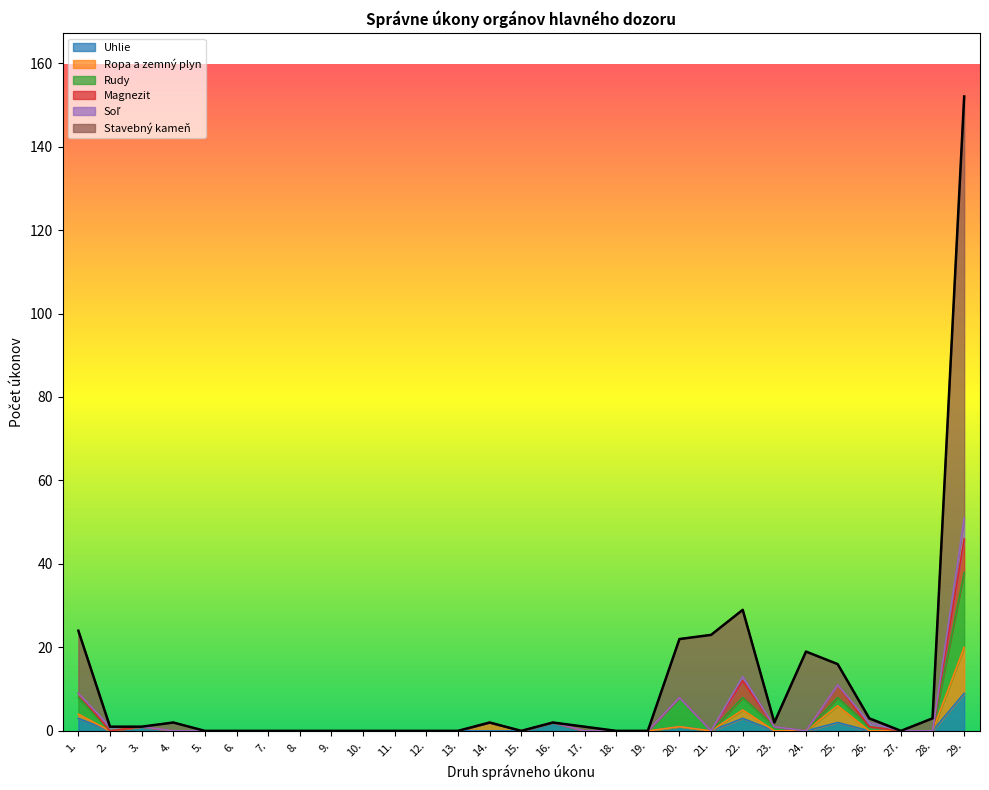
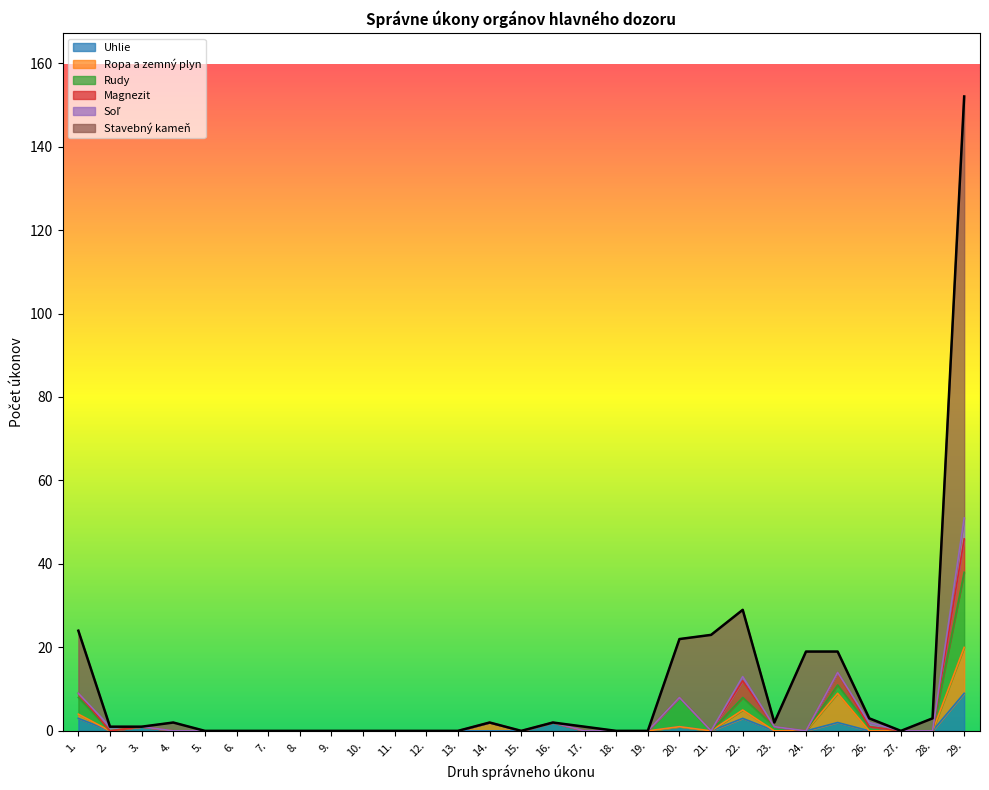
Ropa a zemný plyn, 25.: 4 -> 7
